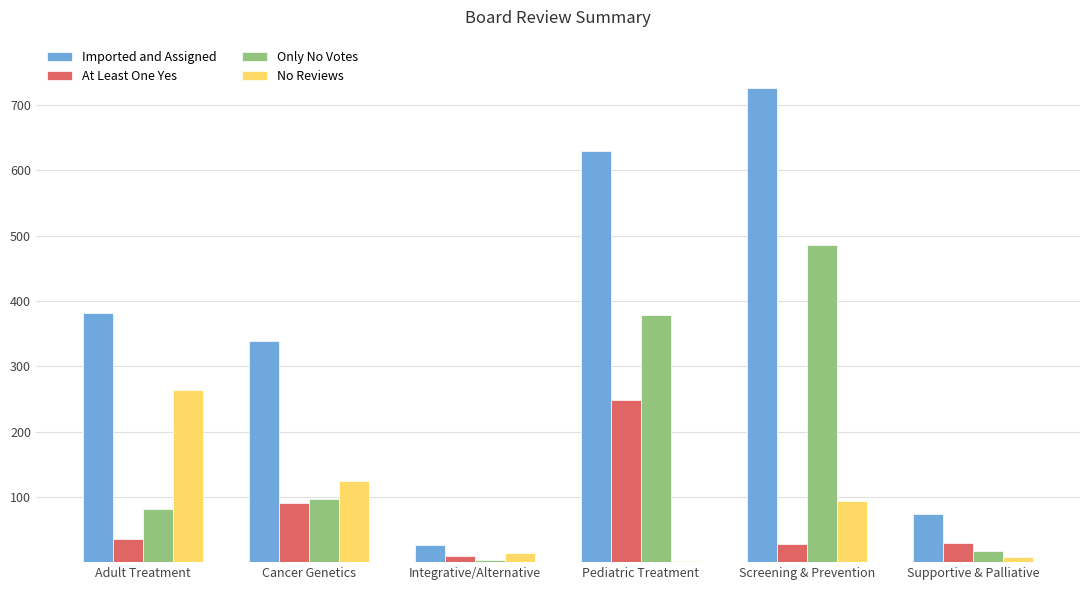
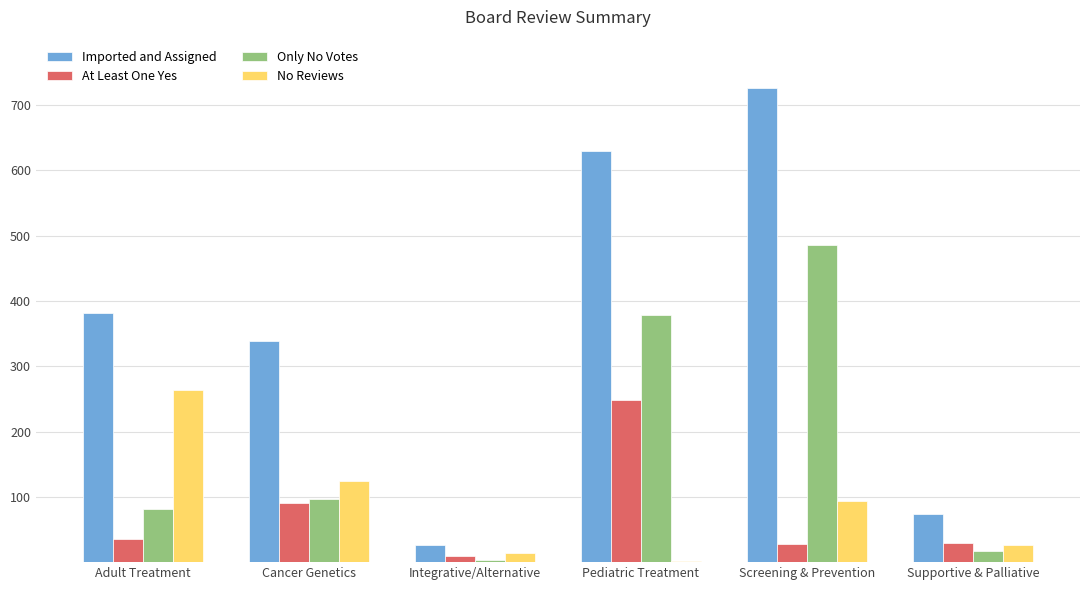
No Reviews, Supportive & Palliative: 10 -> 30
